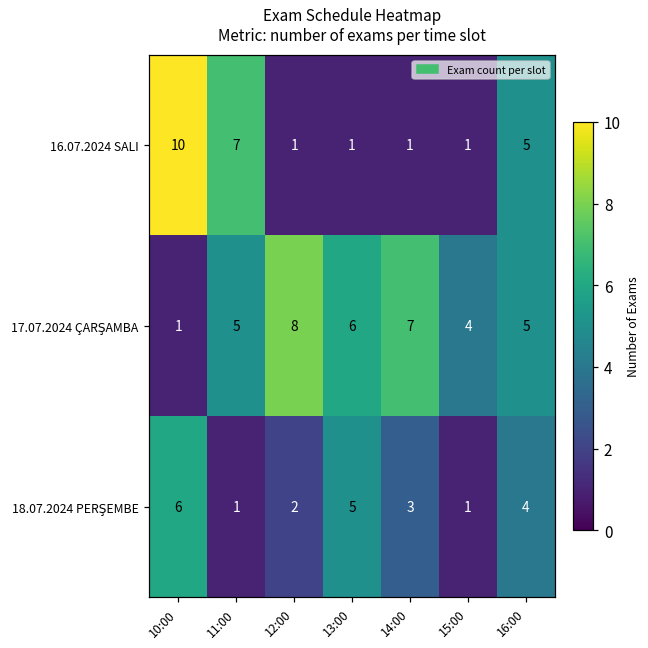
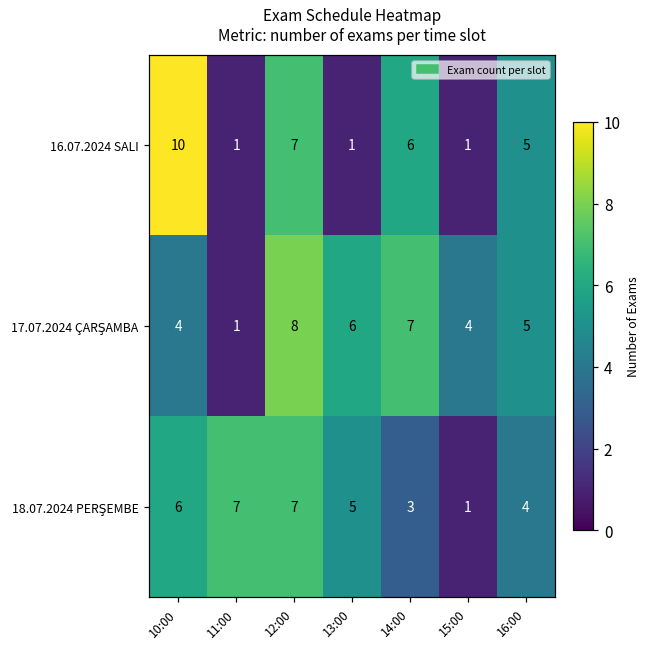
16.07.2024 SALI, 11:00: 7 -> 1
16.07.2024 SALI, 12:00: 1 -> 7
16.07.2024 SALI, 14:00: 1 -> 6
17.07.2024 ÇARŞAMBA, 10:00: 1 -> 4
17.07.2024 ÇARŞAMBA, 11:00: 5 -> 1
18.07.2024 PERŞEMBE, 11:00: 1 -> 7
18.07.2024 PERŞEMBE, 12:00: 2 -> 7
